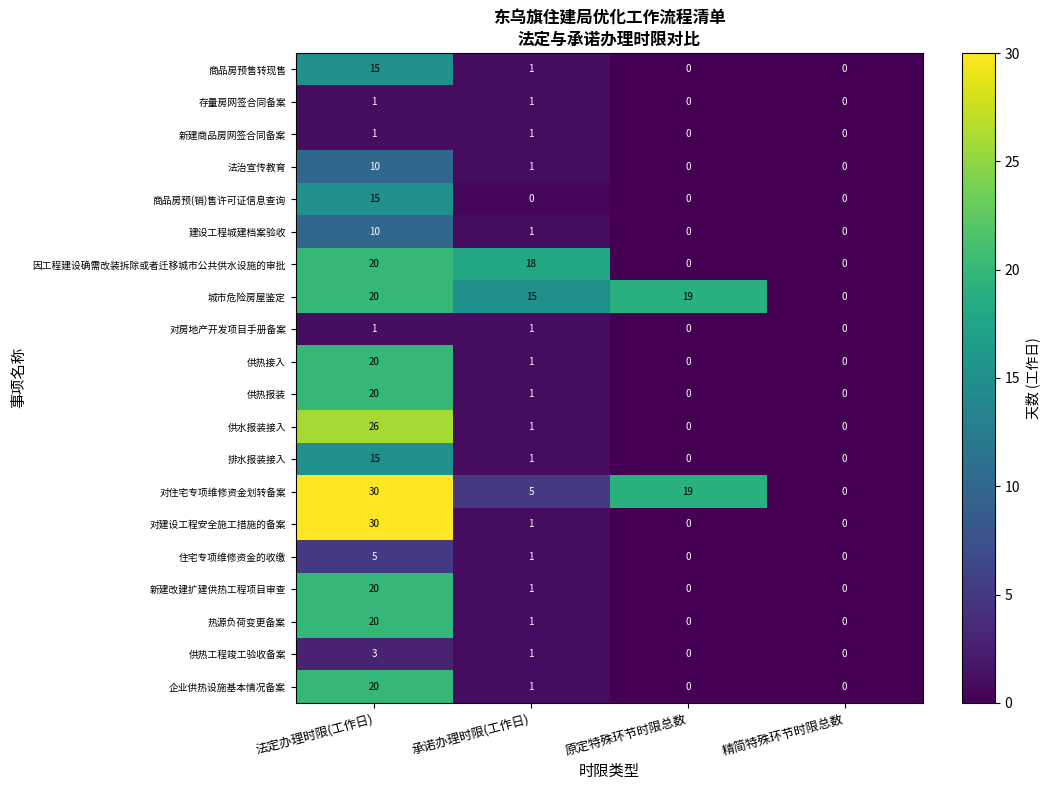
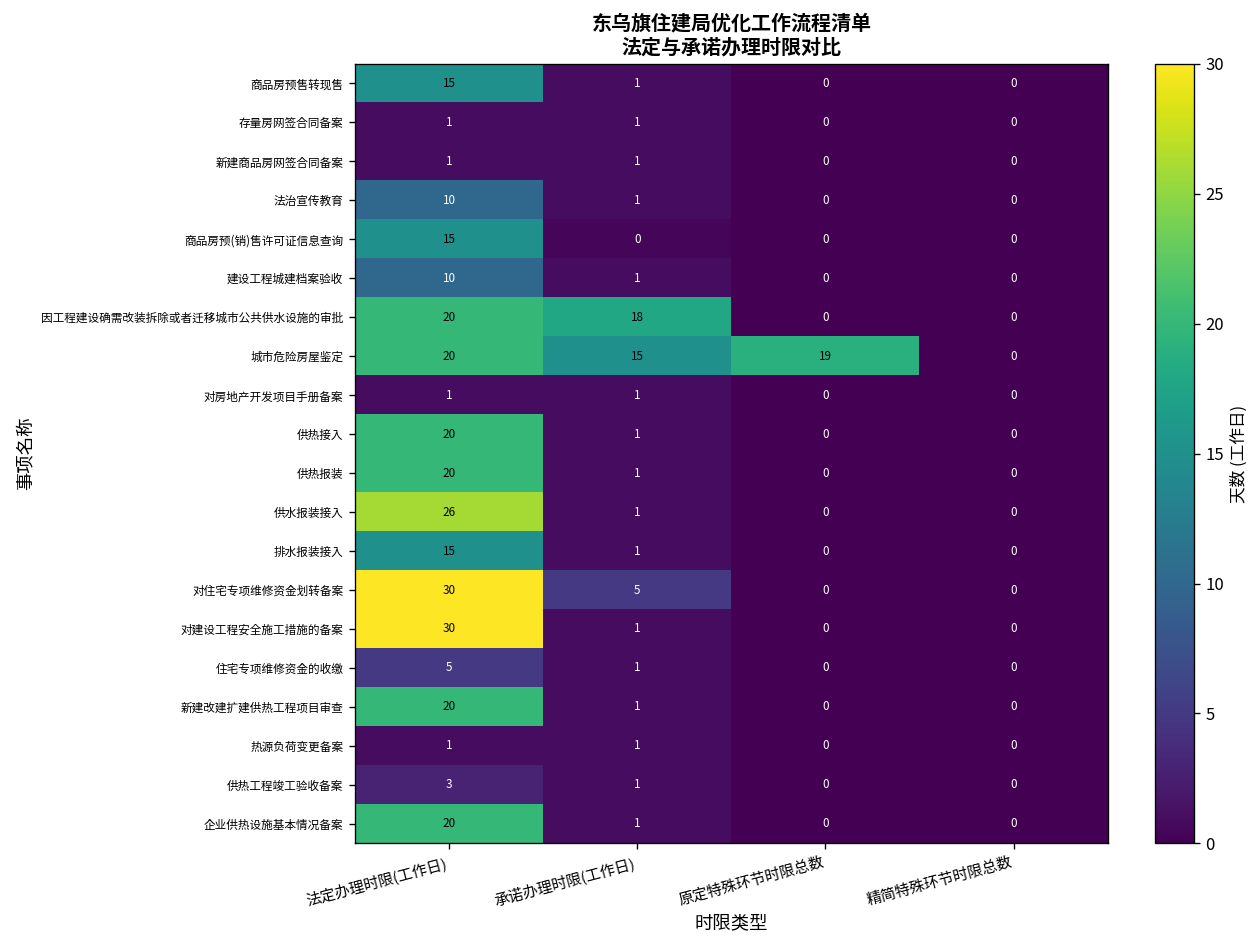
对住宅专项维修资金划转备案, 原定特殊环节时限总数: 19 -> 0
热源负荷变更备案, 法定办理时限(工作日): 20 -> 1
